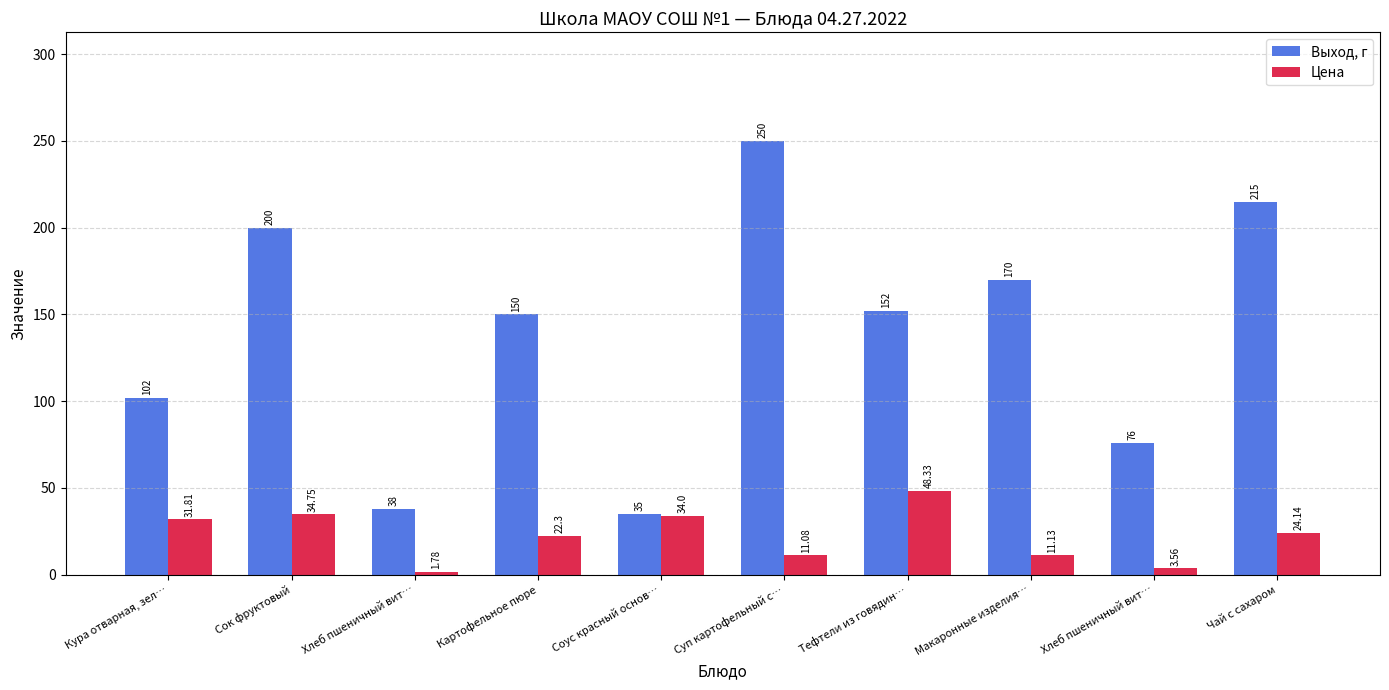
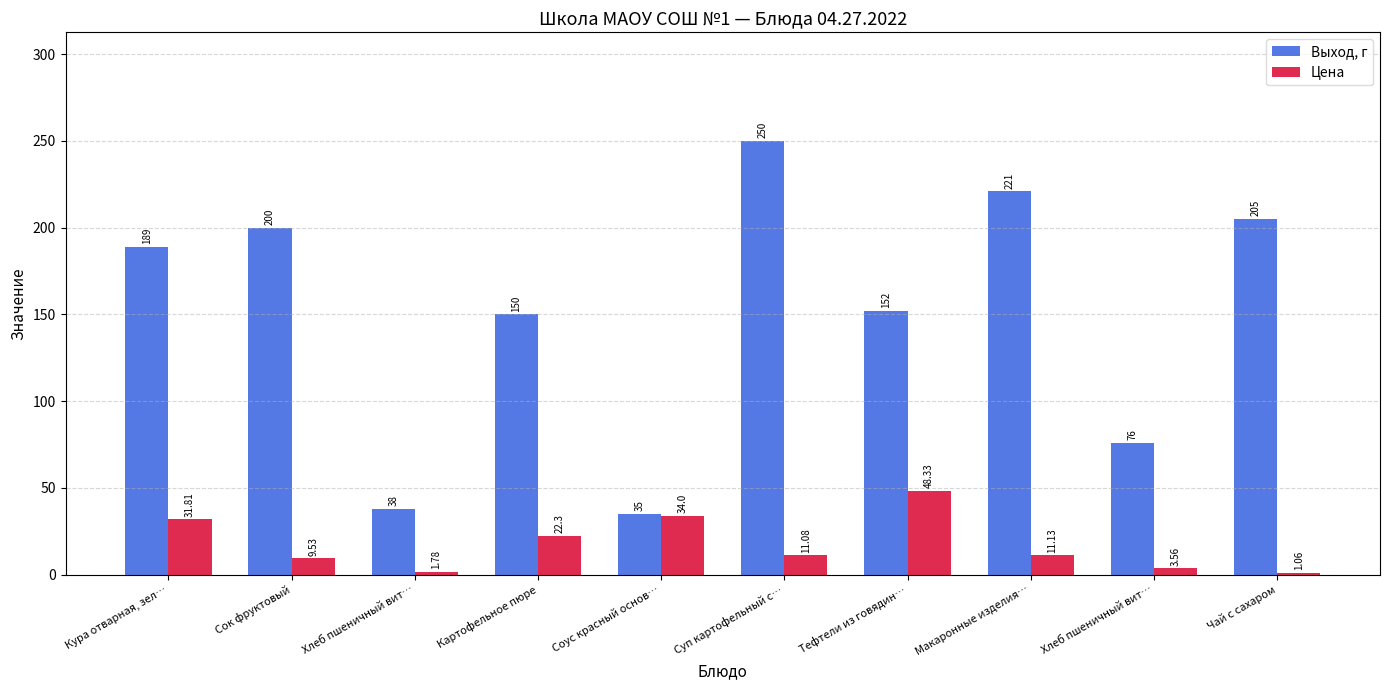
Выход, г, Кура отварная, зел…: 102 -> 189
Цена, Сок фруктовый: 34.75 -> 9.53
Выход, г, Макаронные изделия…: 170 -> 221
Выход, г, Чай с сахаром: 215 -> 205
Цена, Чай с сахаром: 24.14 -> 1.06
